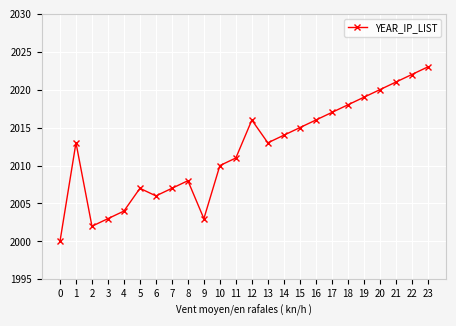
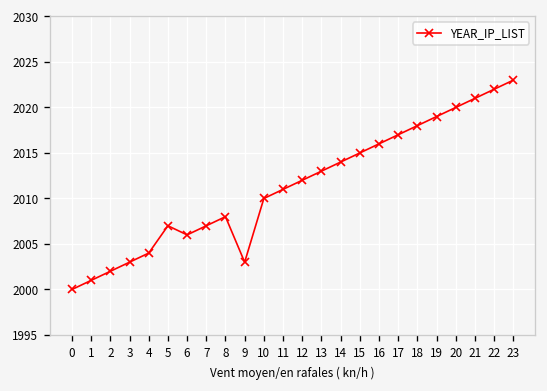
1: 2013 -> 2001
12: 2016 -> 2012
